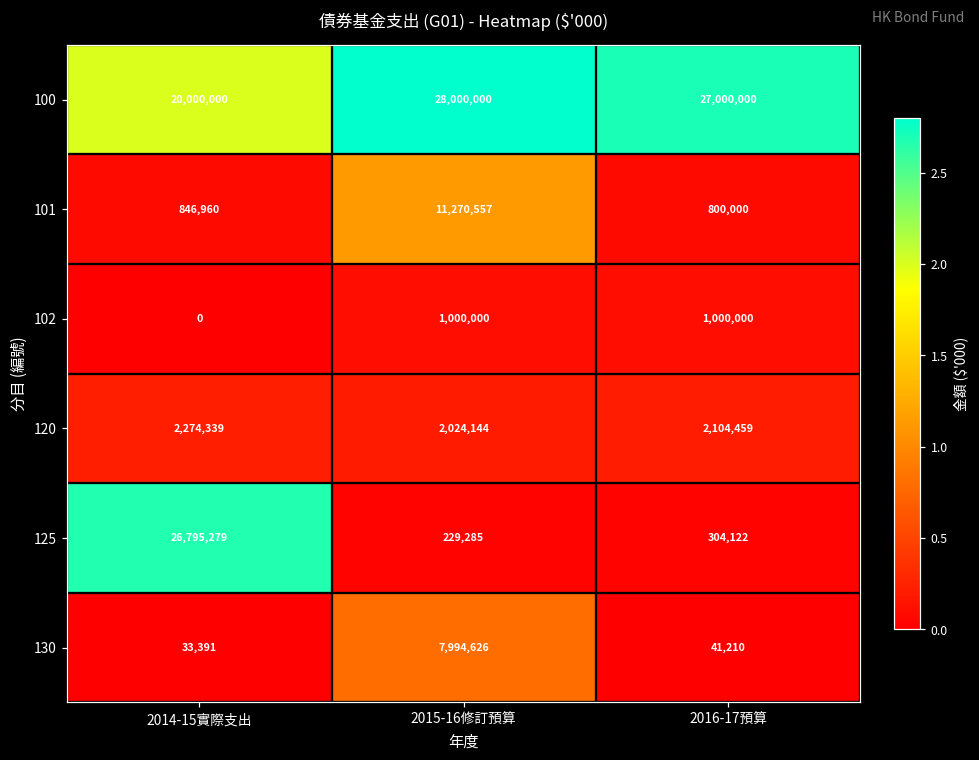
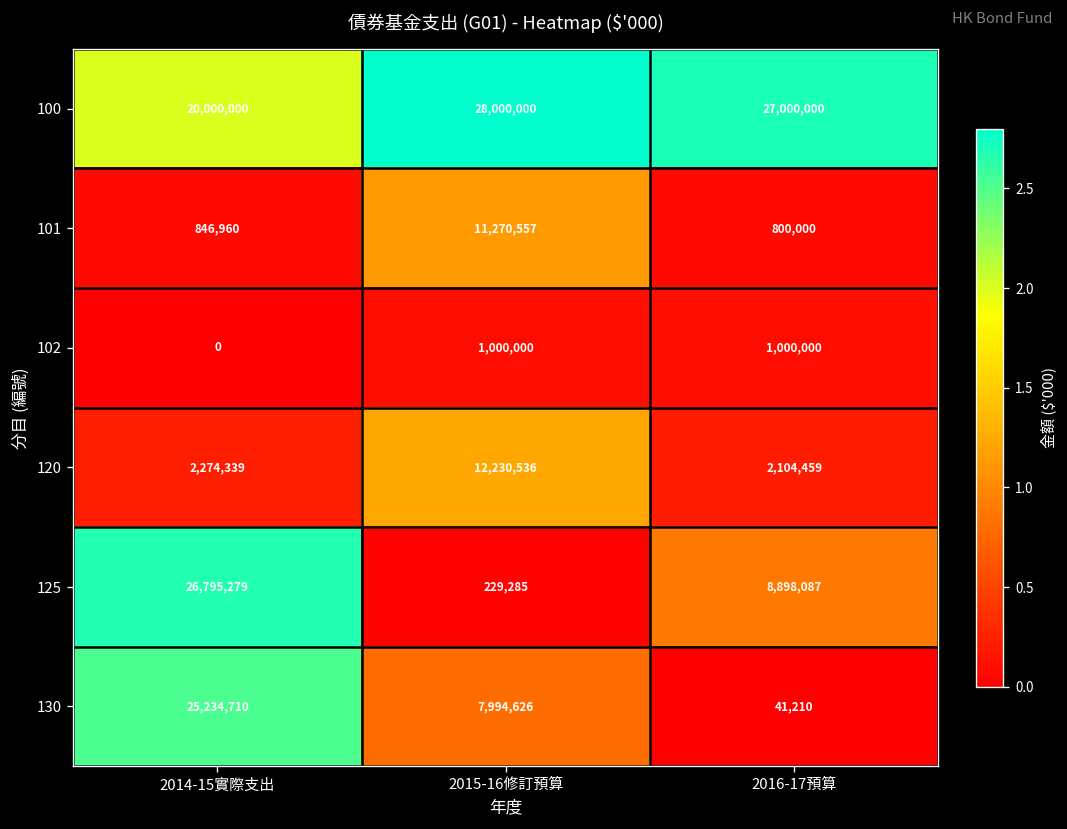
120, 2015-16修訂預算: 2,024,144 -> 12,230,536
125, 2016-17預算: 304,122 -> 8,898,087
130, 2014-15實際支出: 33,391 -> 25,234,710
